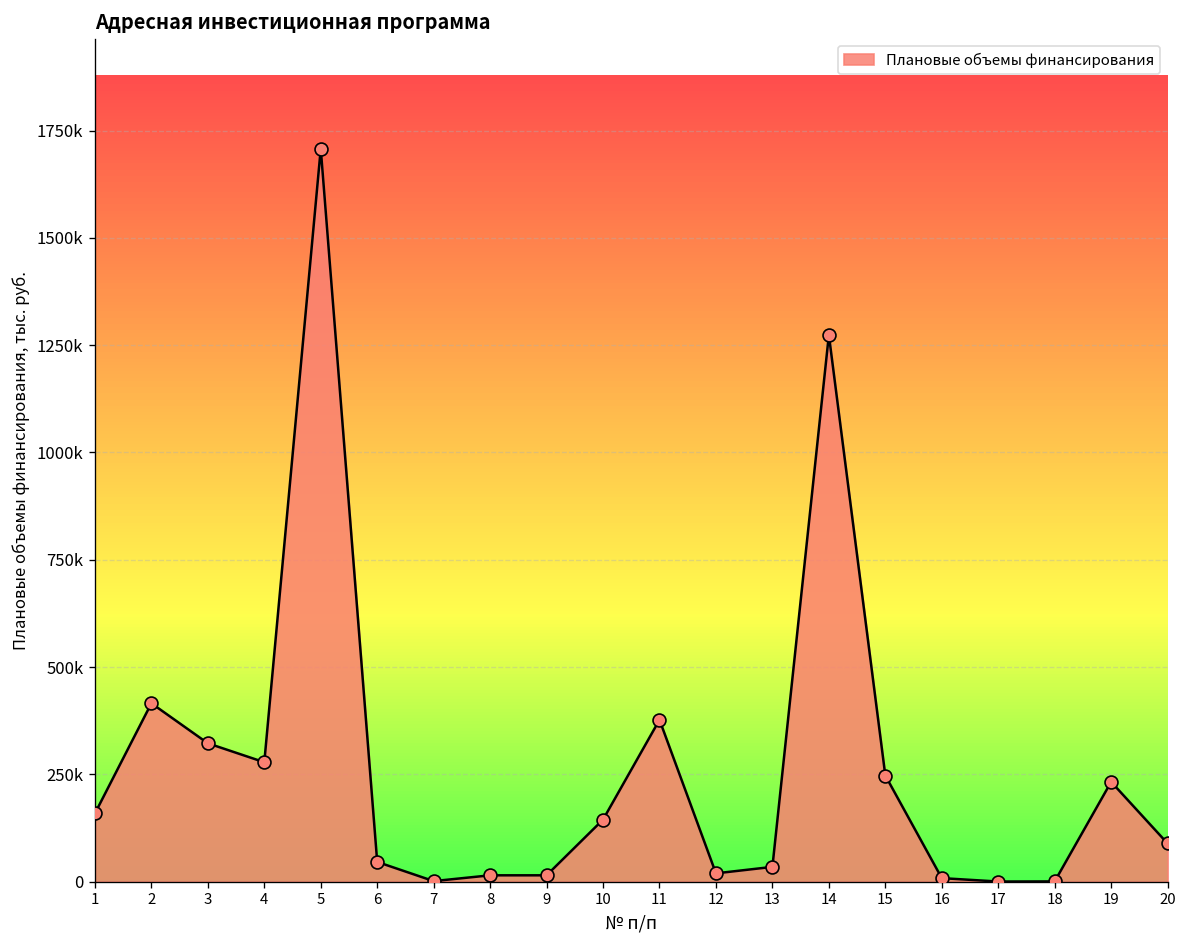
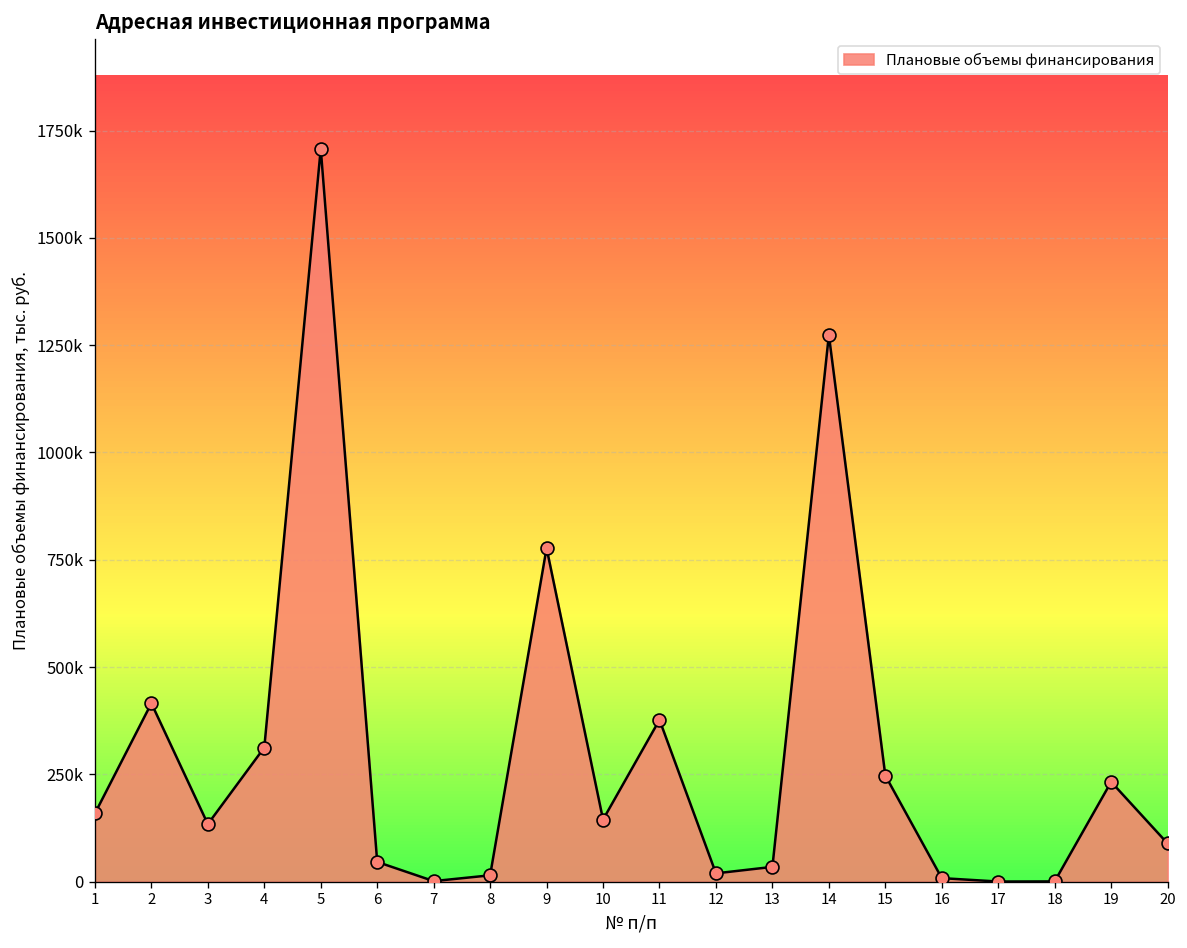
3: 320000 -> 130000
4: 280000 -> 310000
9: 10000 -> 780000
